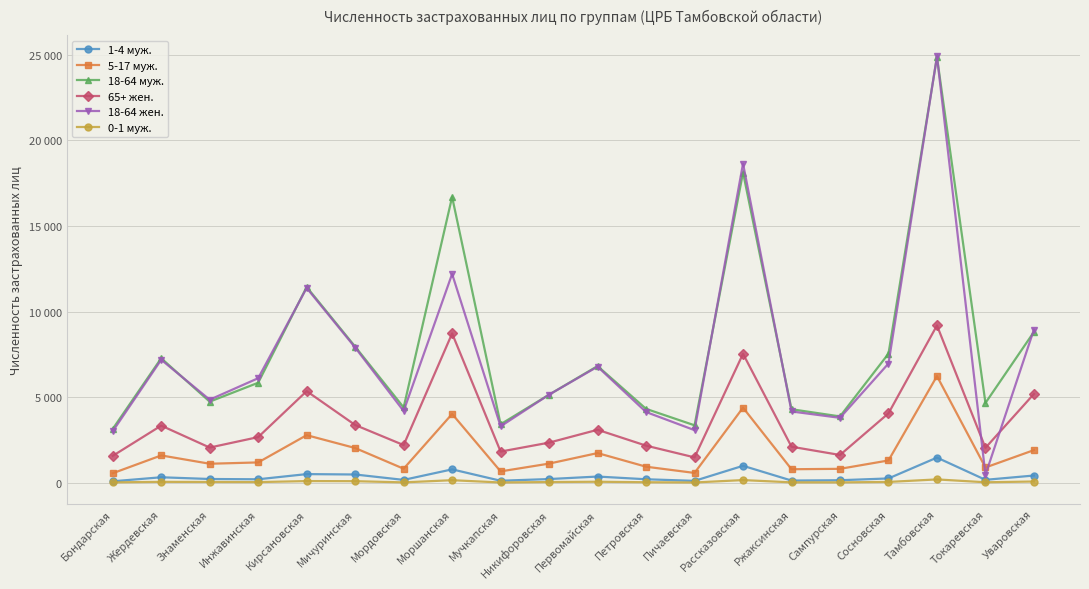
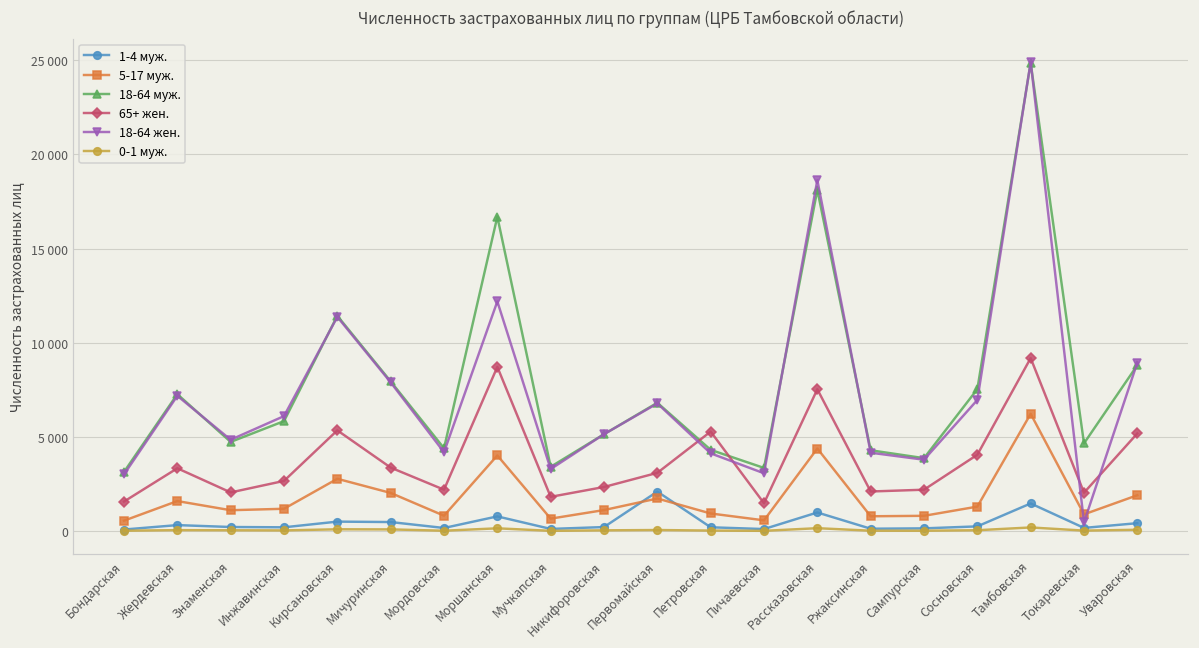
1-4 муж., Первомайская: 400 -> 2100
65+ жен., Петровская: 2200 -> 5300
65+ жен., Сампурская: 1600 -> 2200
